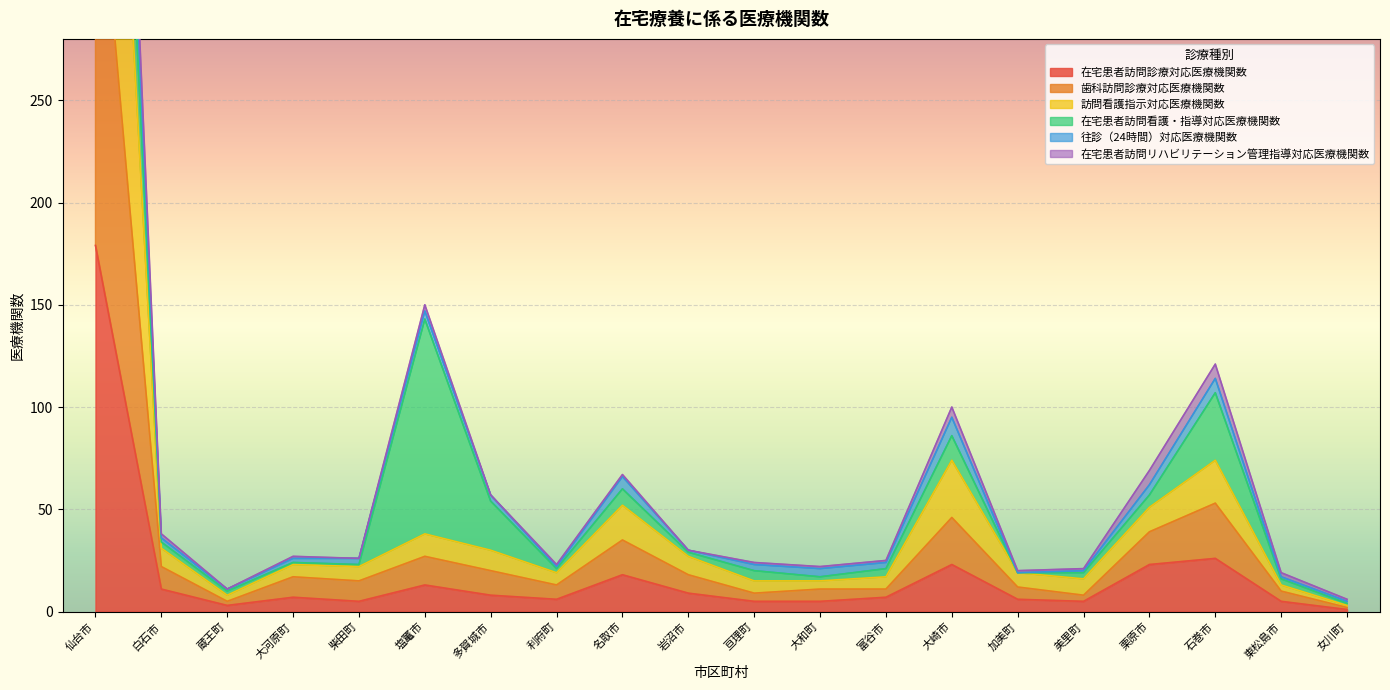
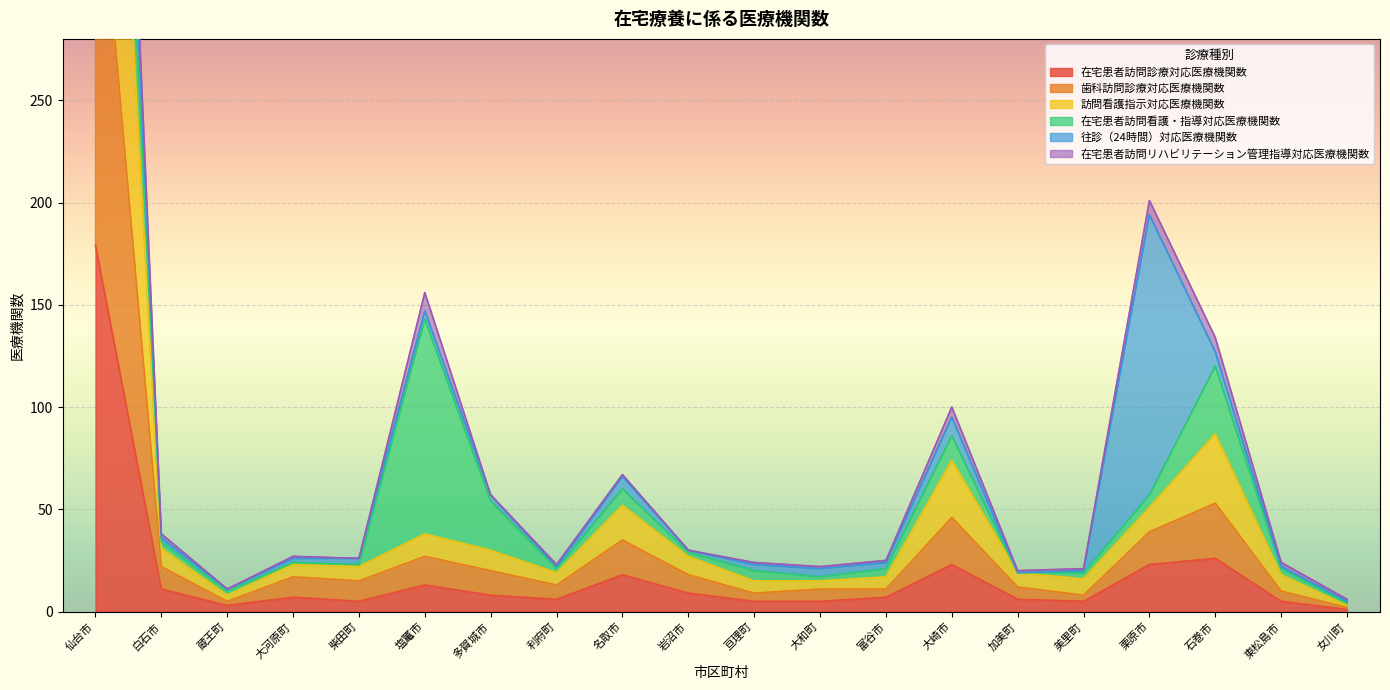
在宅患者訪問リハビリテーション管理指導対応医療機関数, 塩竃市: 3 -> 9
往診（24時間）対応医療機関数, 栗原市: 5 -> 137
訪問看護指示対応医療機関数, 石巻市: 21 -> 34
訪問看護指示対応医療機関数, 東松島市: 3 -> 8
